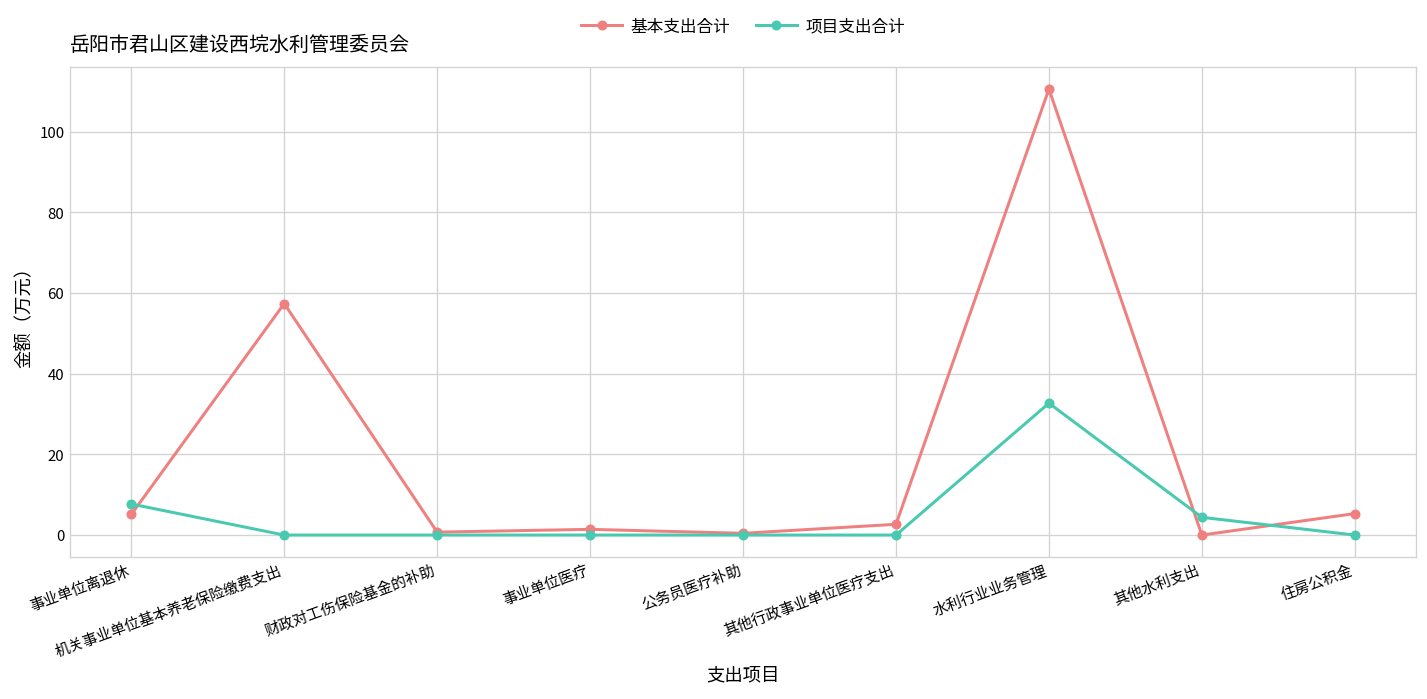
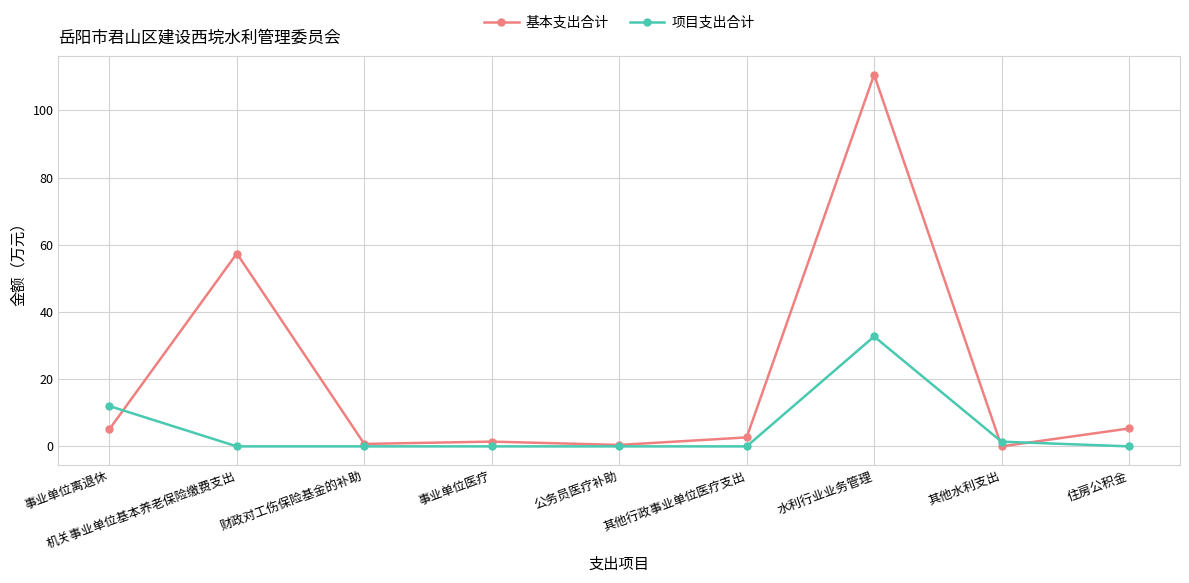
项目支出合计, 事业单位离退休: 8 -> 12
项目支出合计, 其他水利支出: 4 -> 1
